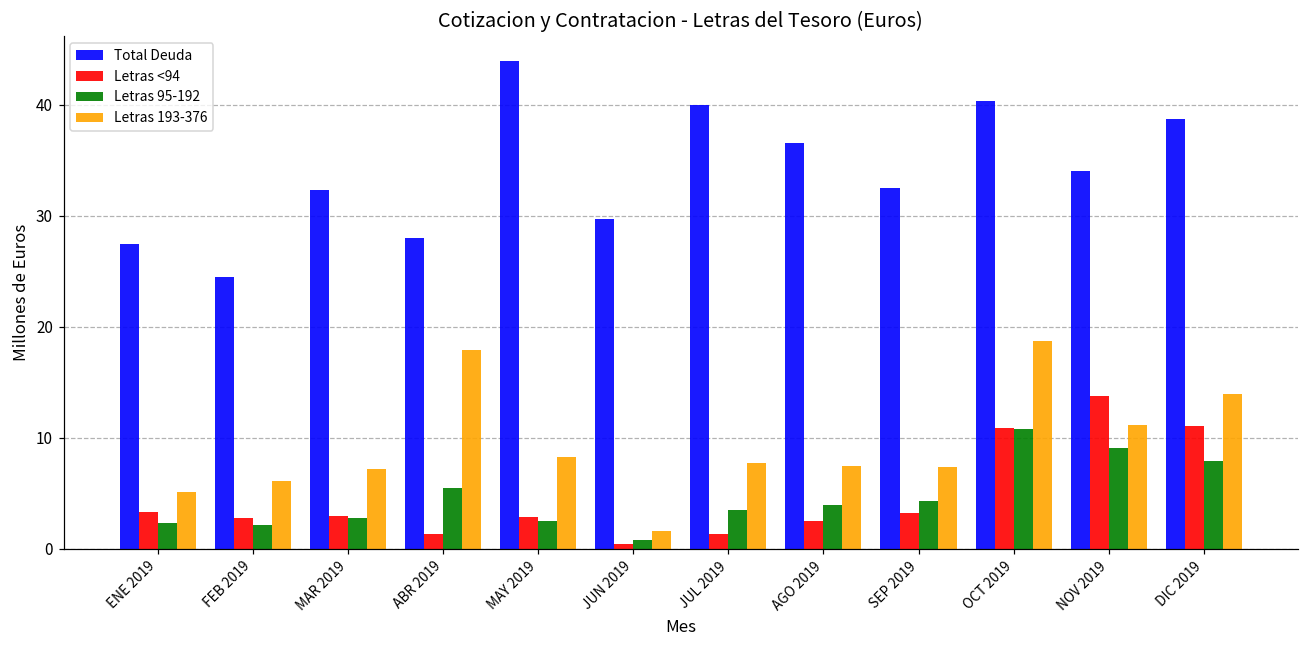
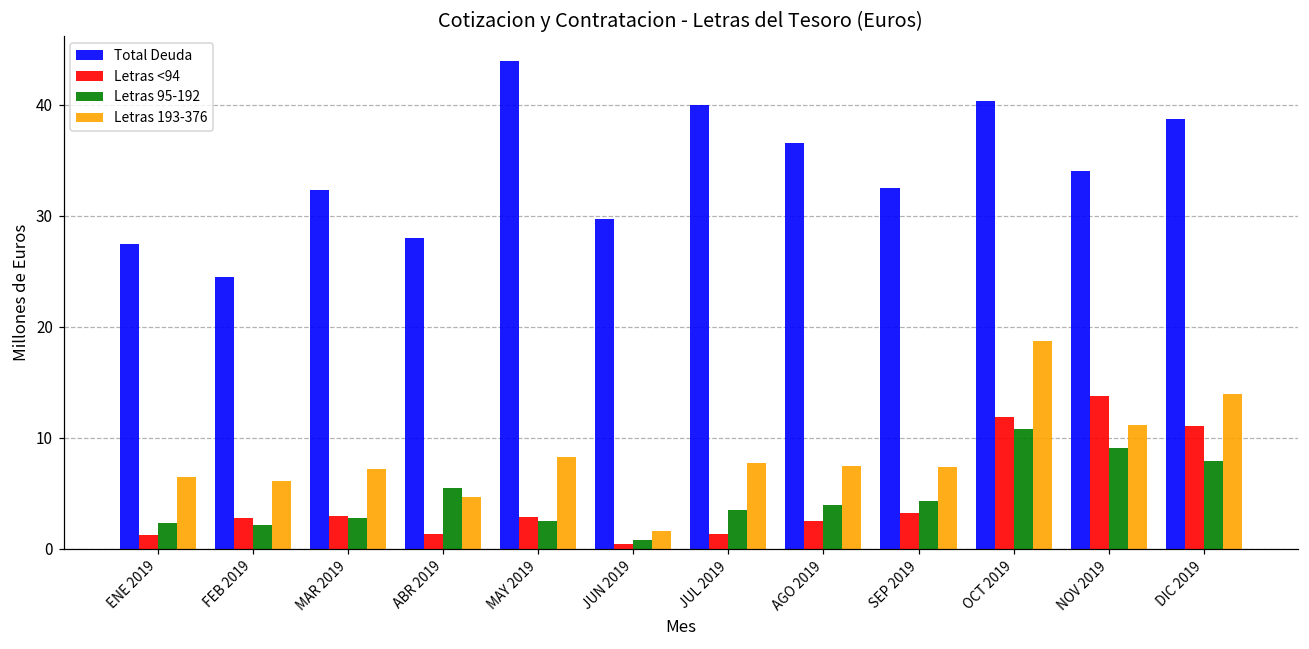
Letras <94, ENE 2019: 3.3 -> 1.3
Letras 193-376, ENE 2019: 5.1 -> 6.4
Letras 193-376, ABR 2019: 17.9 -> 4.7
Letras <94, OCT 2019: 10.9 -> 11.8
